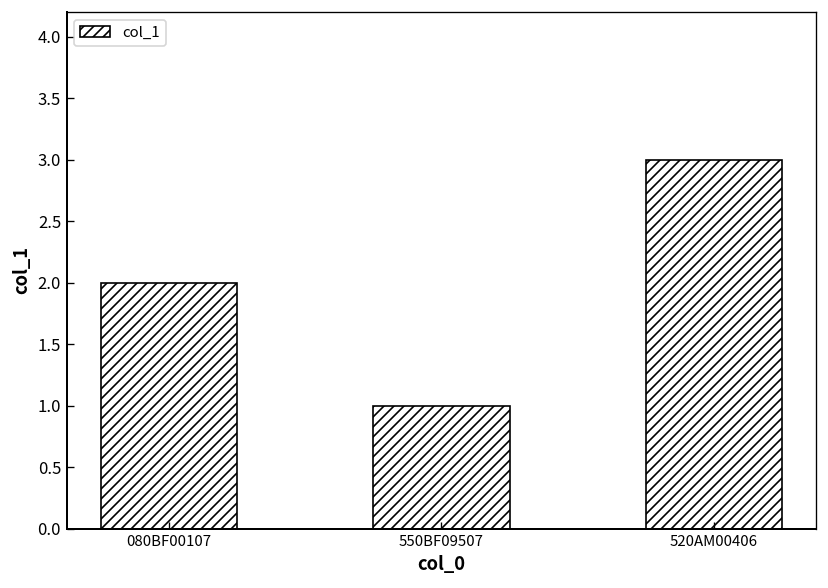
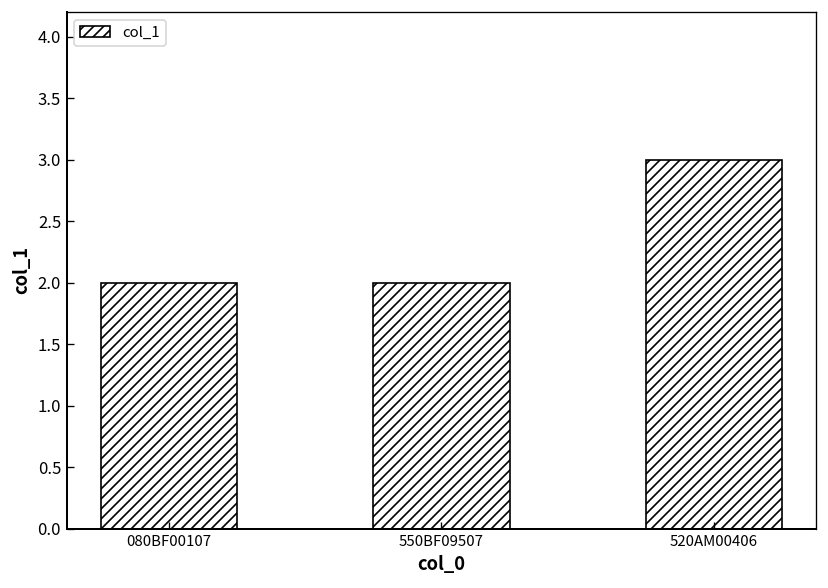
550BF09507: 1 -> 2
